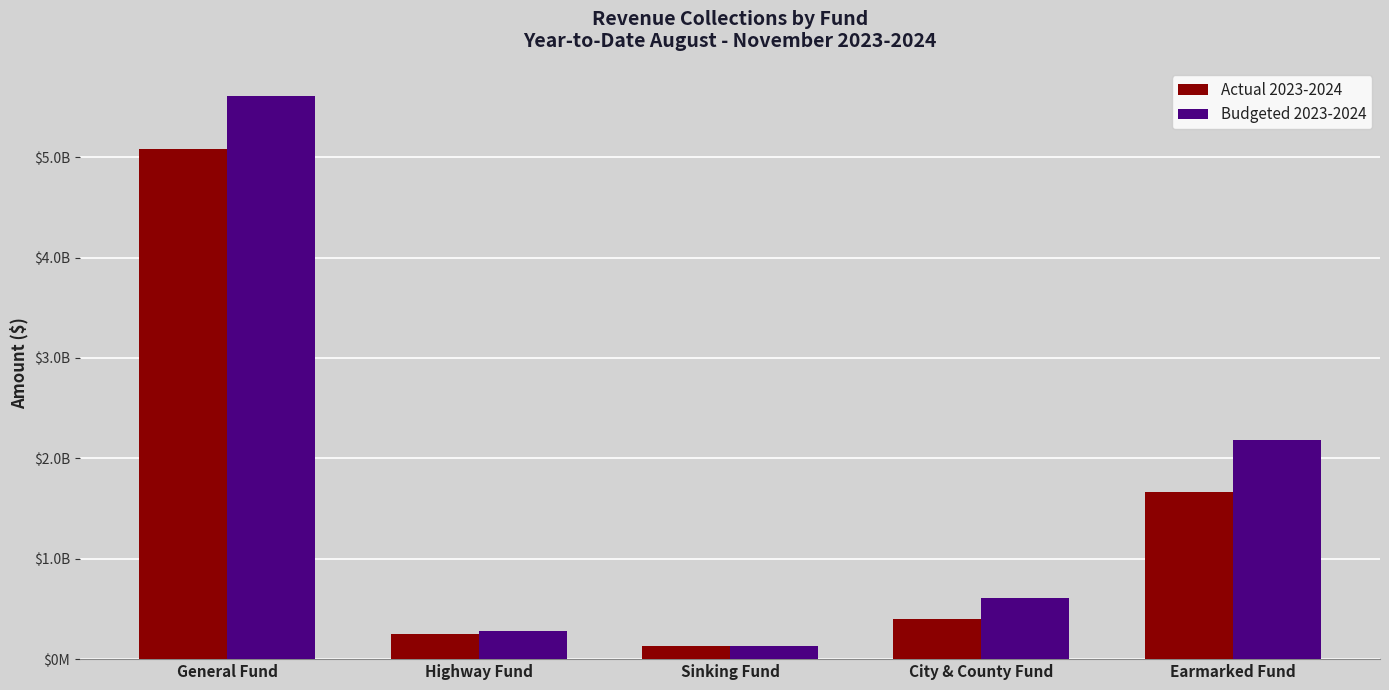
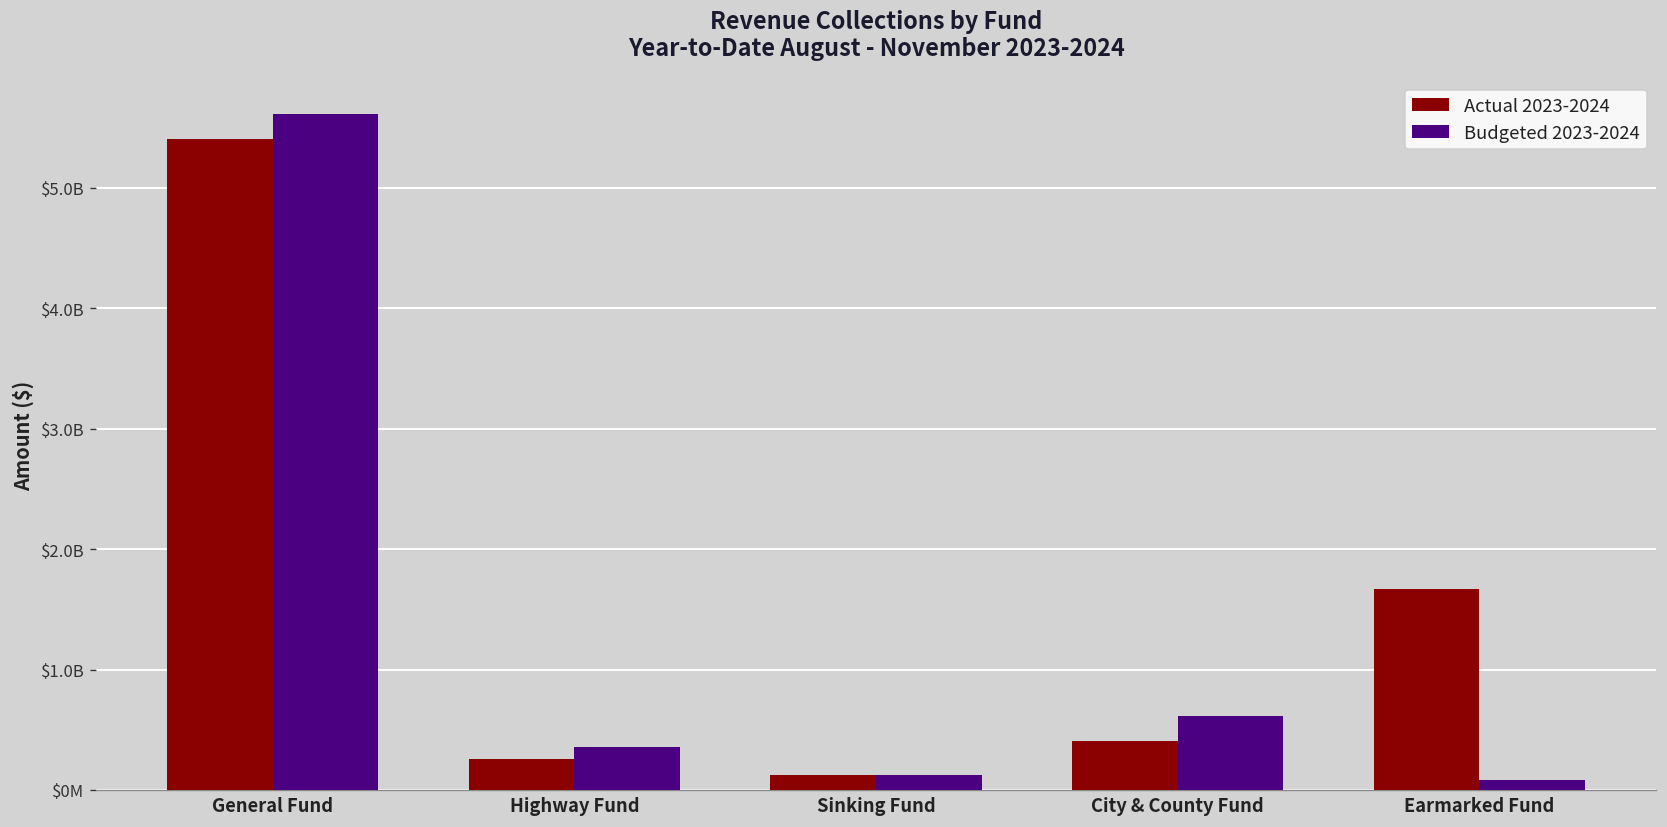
Actual 2023-2024, General Fund: $5080000000 -> $5410000000
Budgeted 2023-2024, Highway Fund: $280000000 -> $360000000
Budgeted 2023-2024, Earmarked Fund: $2180000000 -> $80000000
